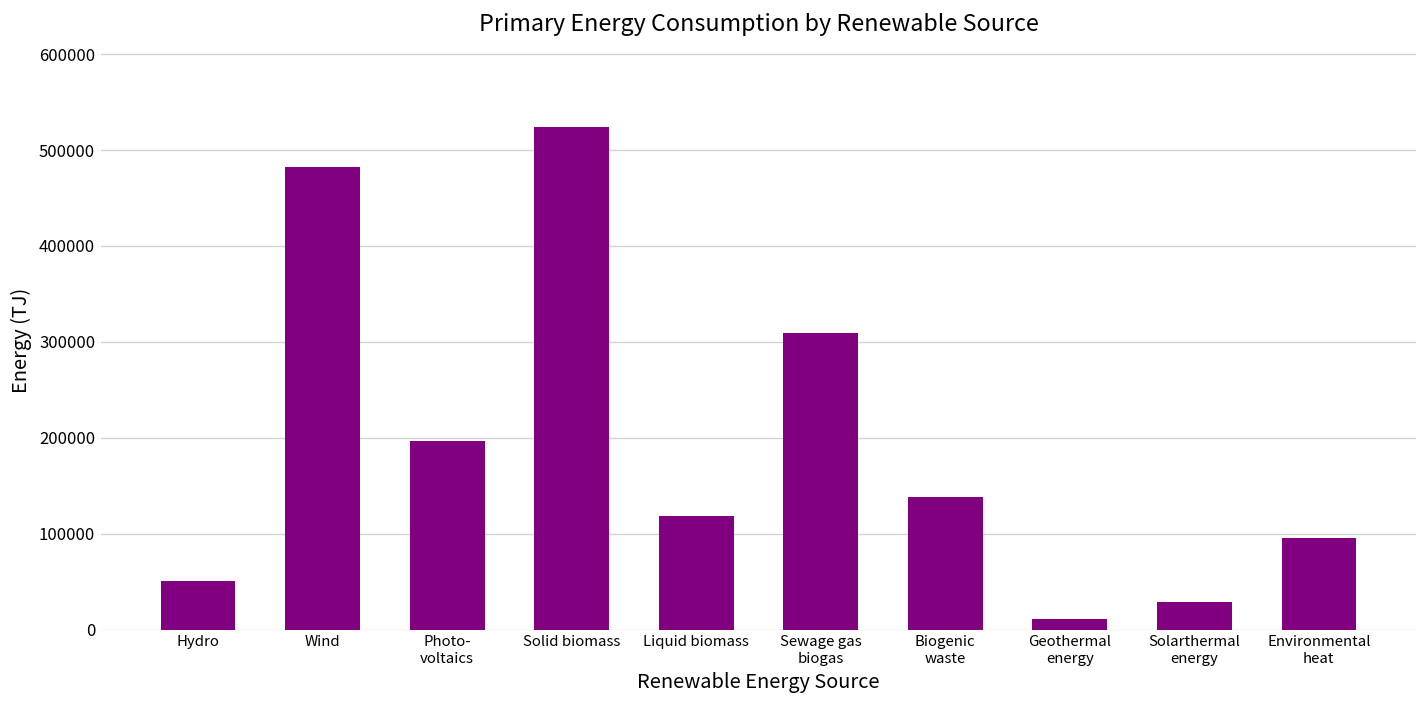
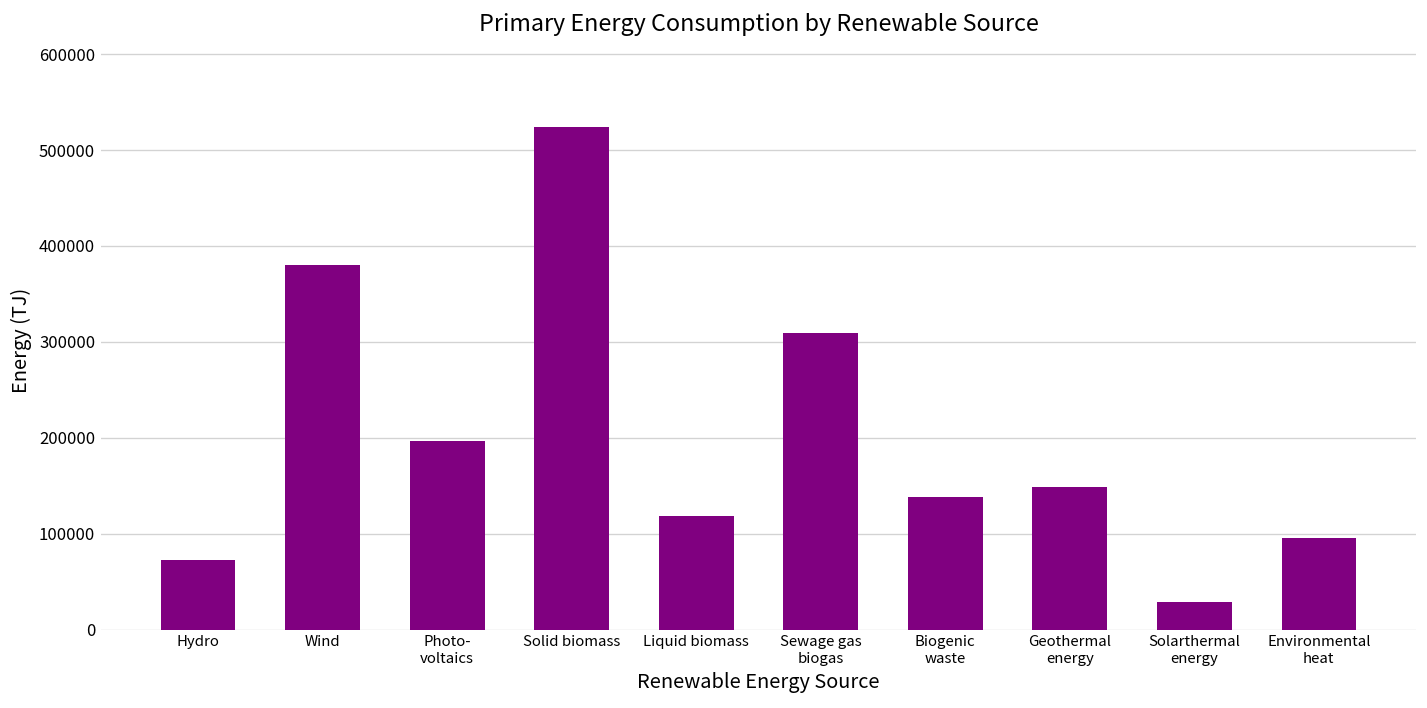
Hydro: 50000 -> 70000
Wind: 480000 -> 380000
Geothermal energy: 10000 -> 150000
